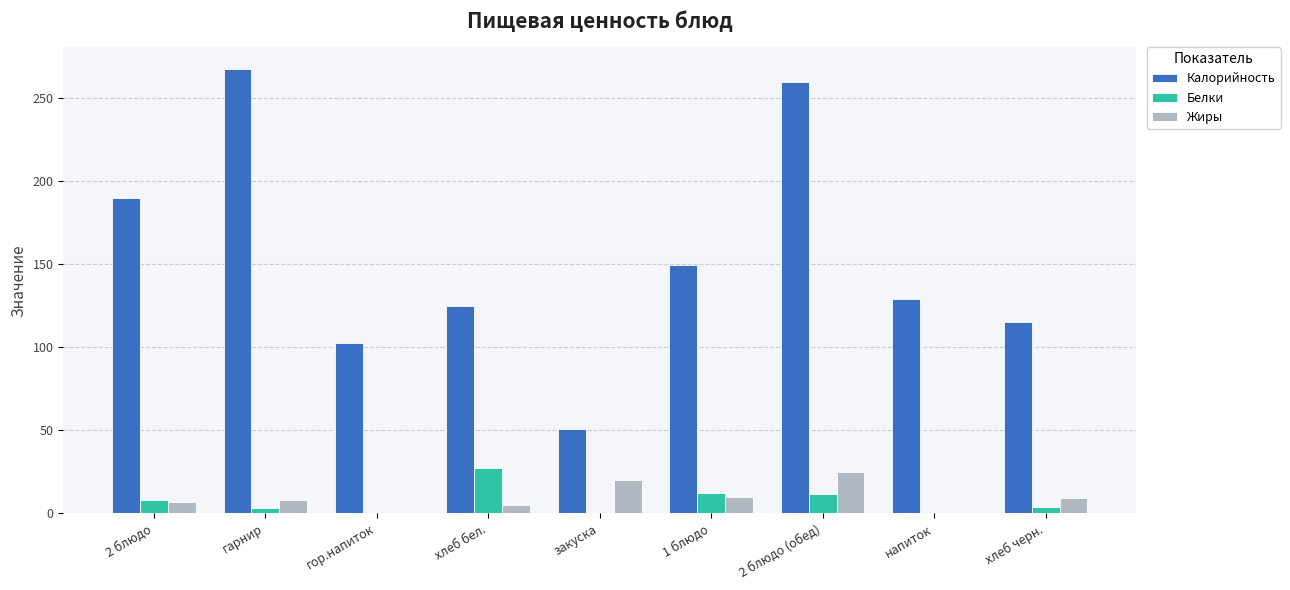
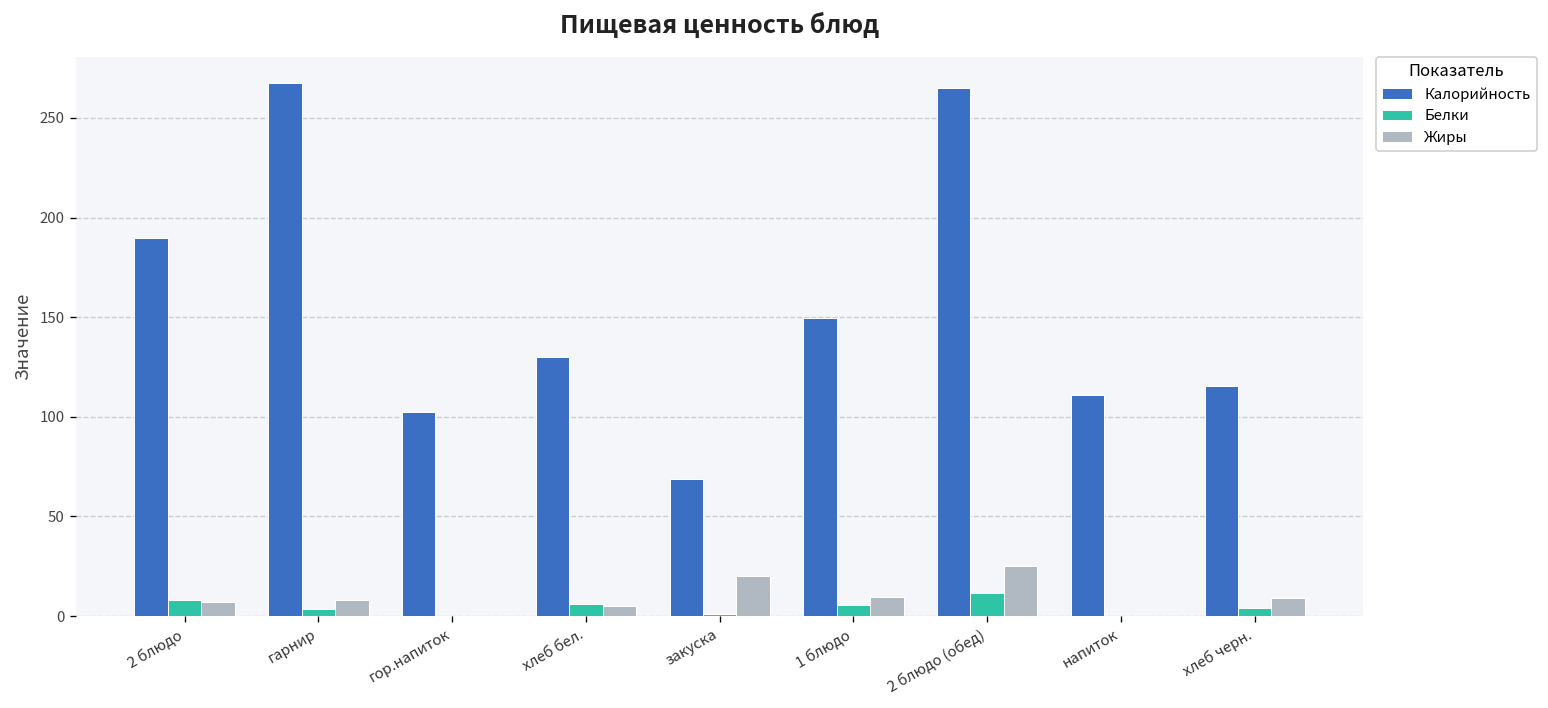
Калорийность, хлеб бел.: 125 -> 130
Белки, хлеб бел.: 27 -> 6
Калорийность, закуска: 51 -> 69
Белки, 1 блюдо: 12 -> 6
Калорийность, 2 блюдо (обед): 260 -> 265
Калорийность, напиток: 129 -> 111
